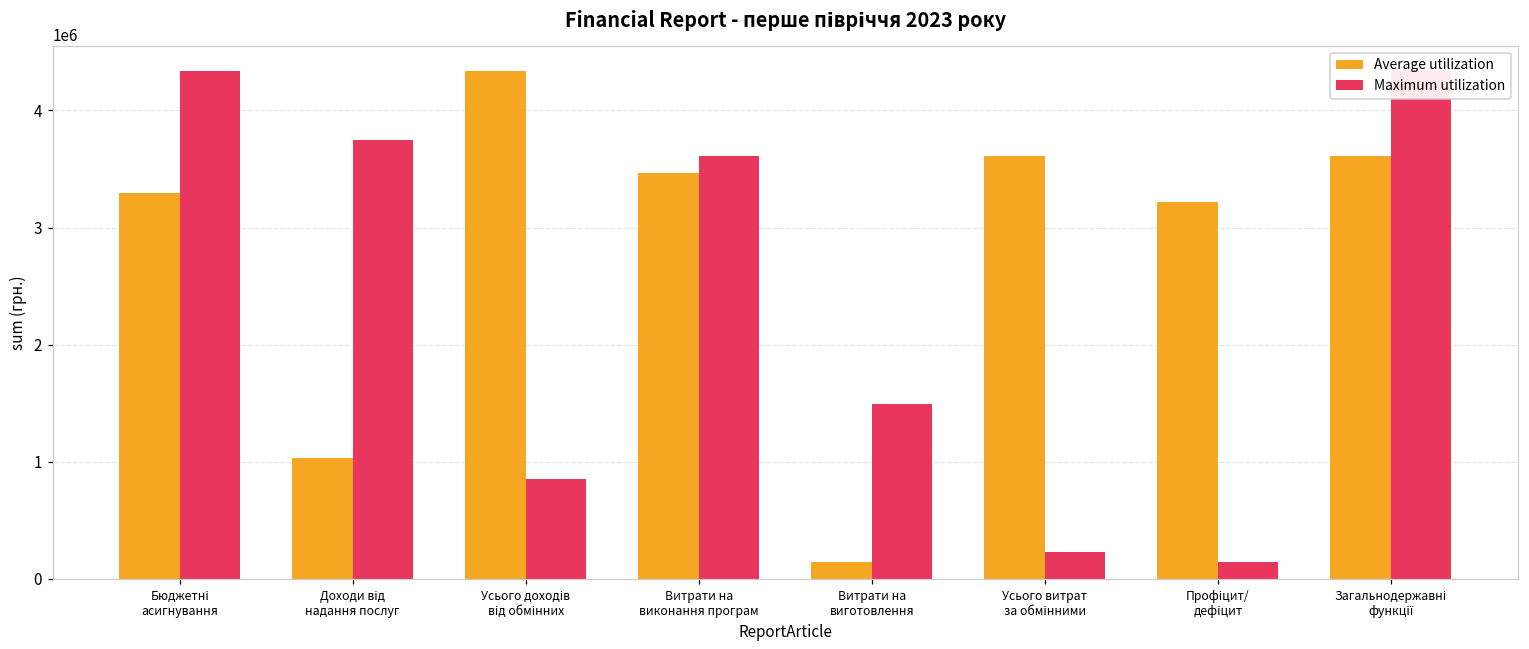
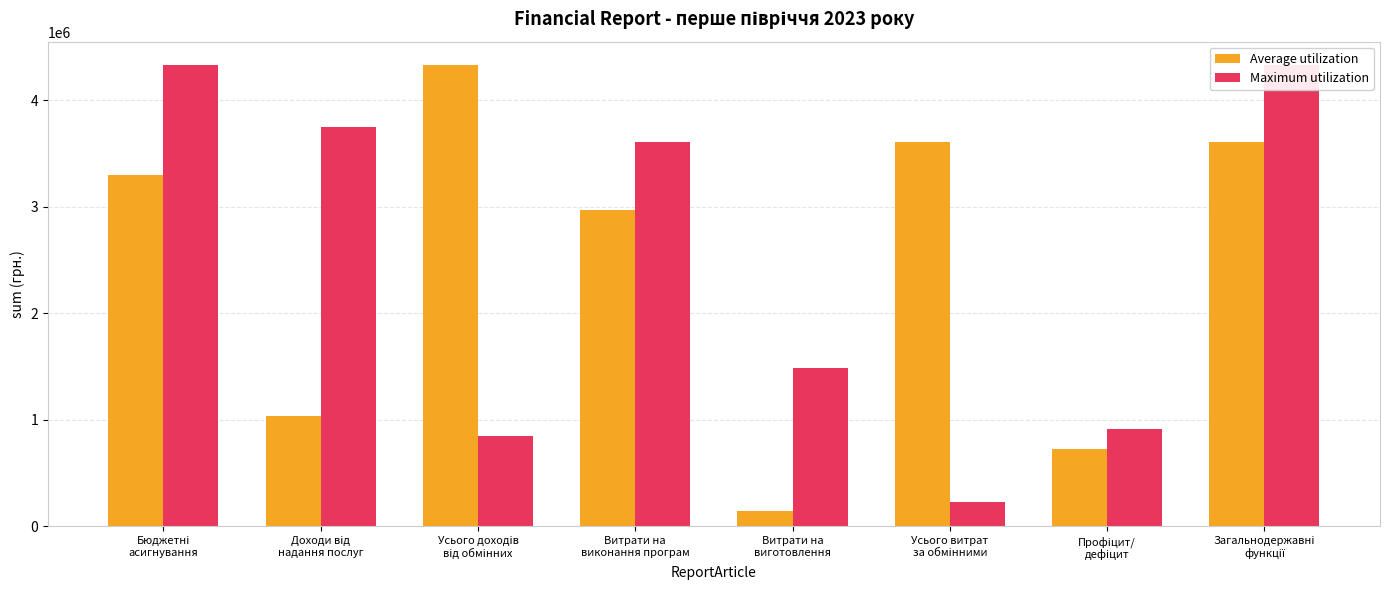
Average utilization, Витрати на виконання програм: 3470000 -> 2970000
Average utilization, Профіцит/ дефіцит: 3220000 -> 720000
Maximum utilization, Профіцит/ дефіцит: 140000 -> 920000
